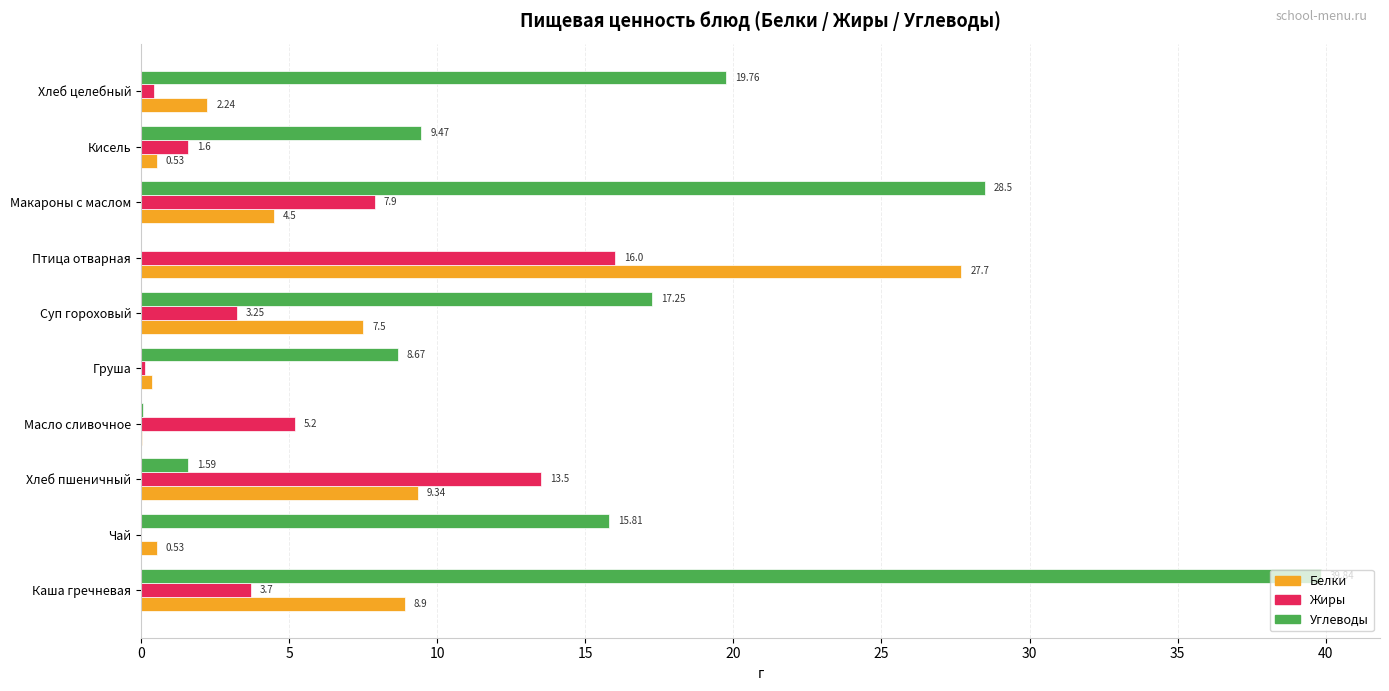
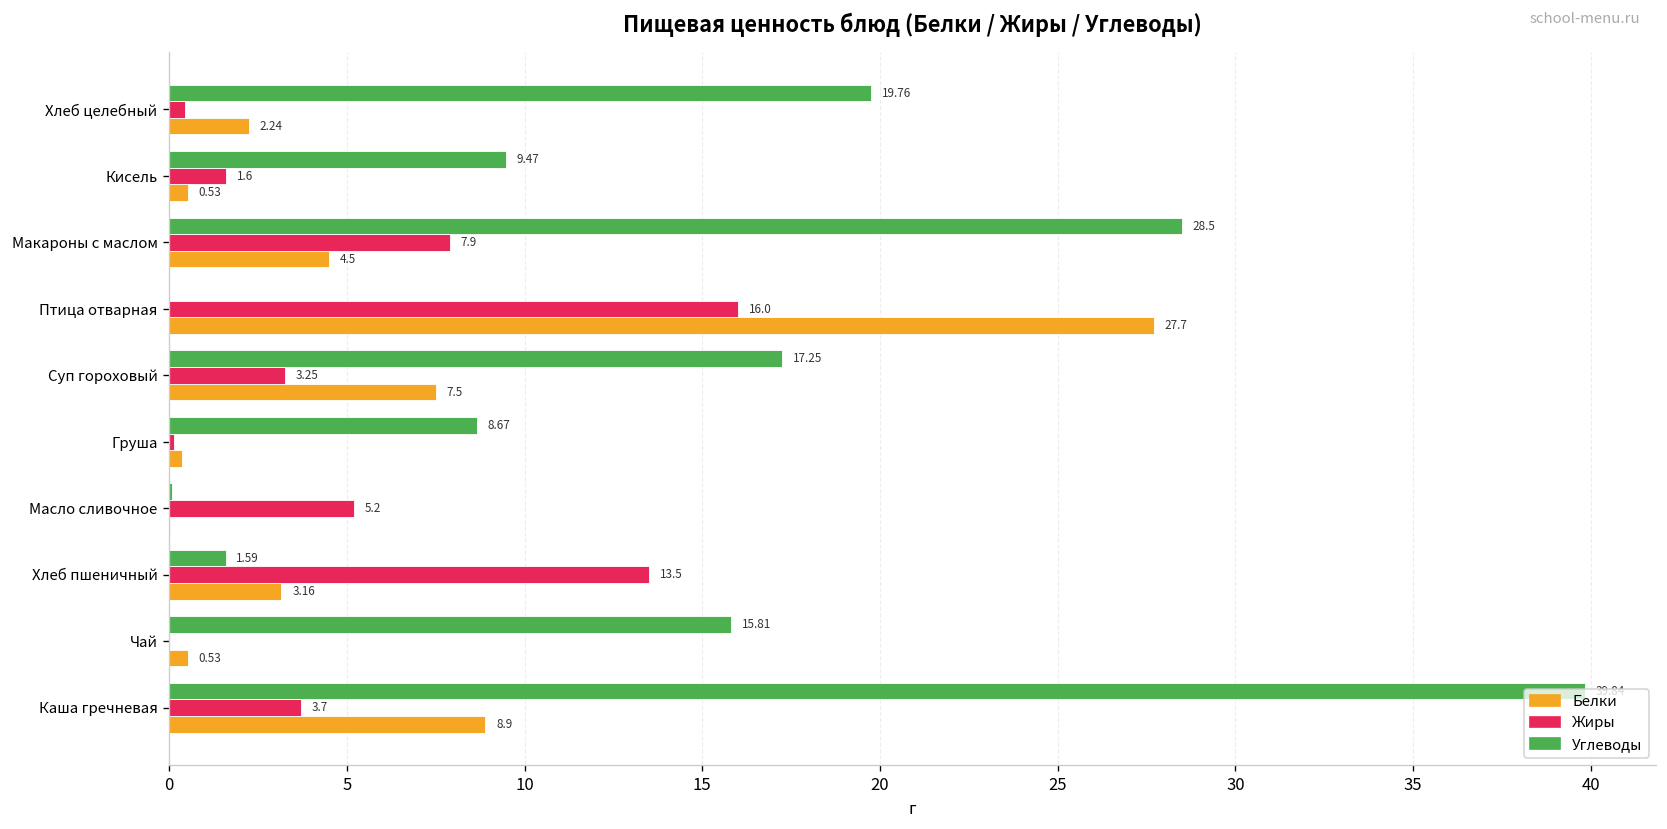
Белки, Хлеб пшеничный: 9.34 -> 3.16
